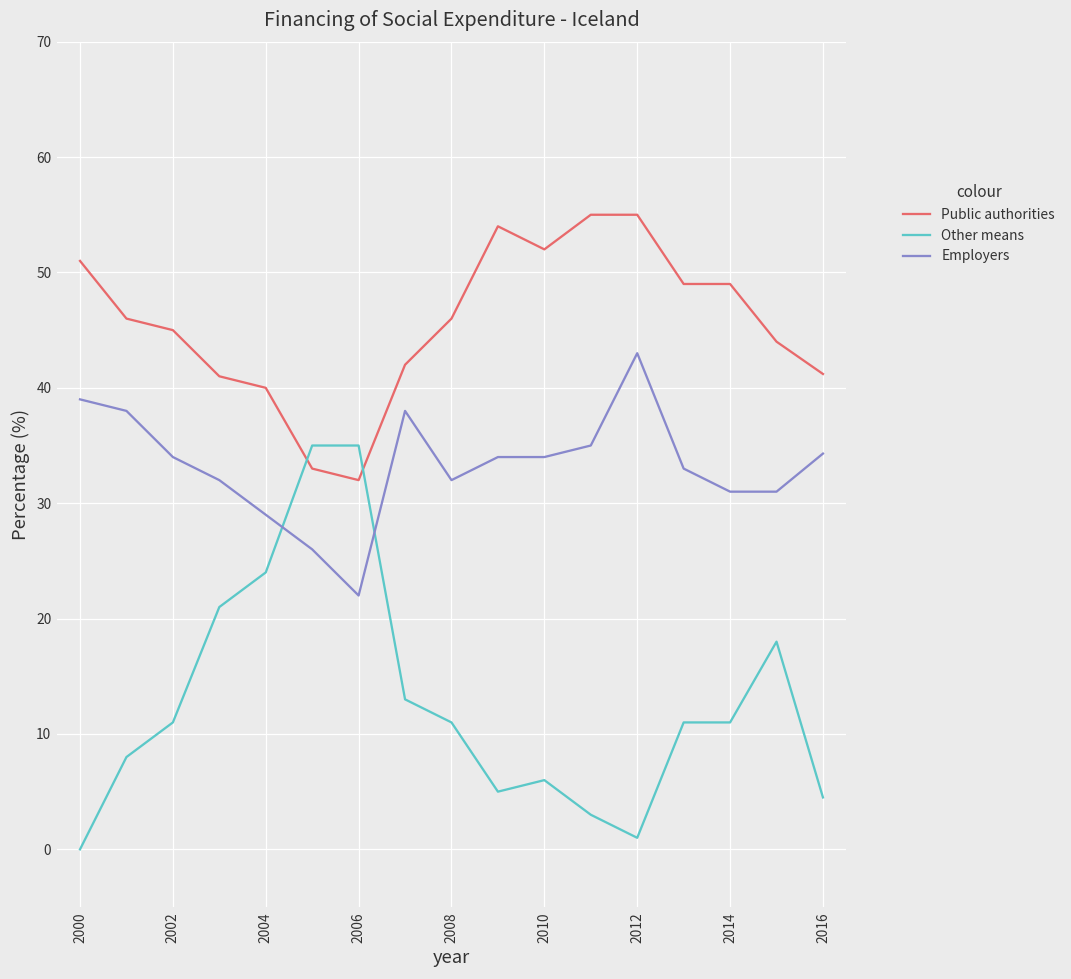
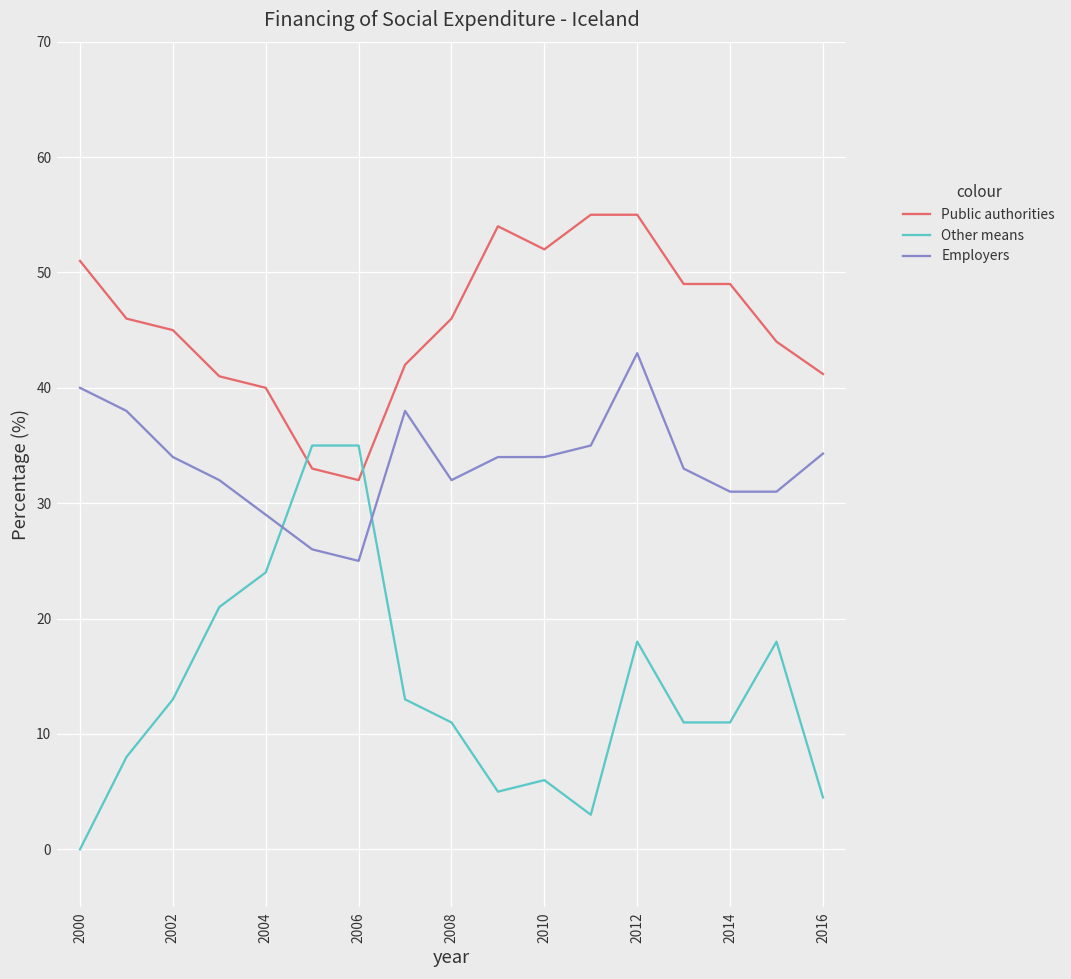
Employers, 2000: 39 -> 40
Other means, 2002: 11 -> 13
Employers, 2006: 22 -> 25
Other means, 2012: 1 -> 18
